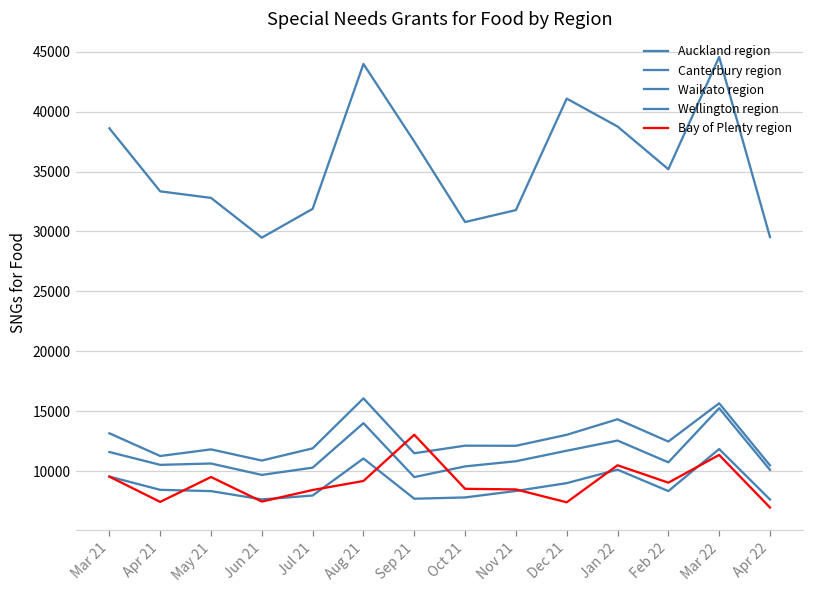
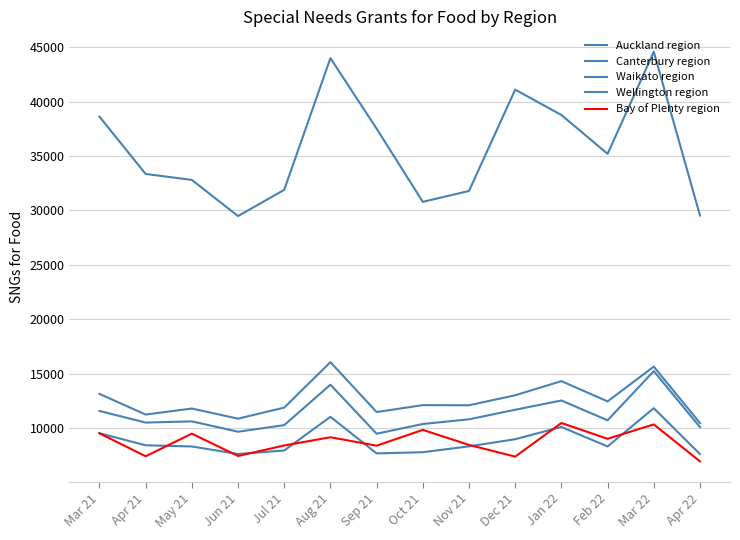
Bay of Plenty region, Sep 21: 13000 -> 8400
Bay of Plenty region, Oct 21: 8500 -> 9800
Bay of Plenty region, Mar 22: 11300 -> 10400
